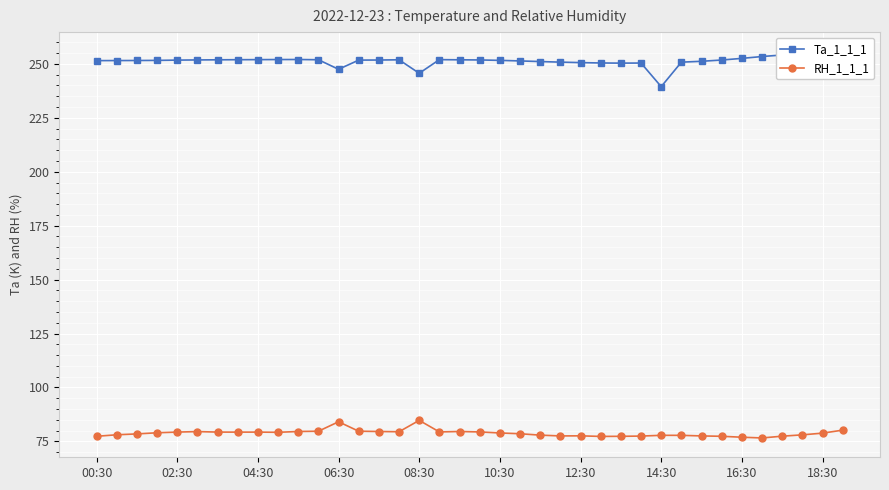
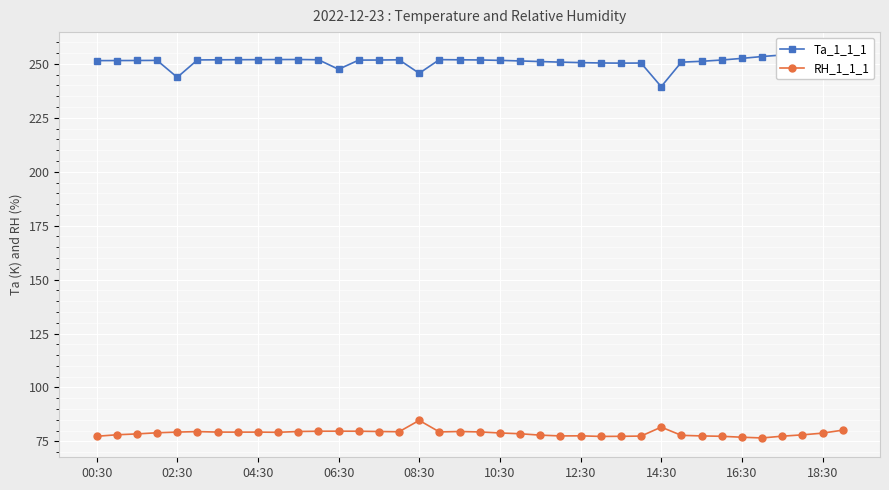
Ta_1_1_1, 02:30: 252 -> 244
RH_1_1_1, 06:30: 84 -> 80
RH_1_1_1, 14:30: 78 -> 82
